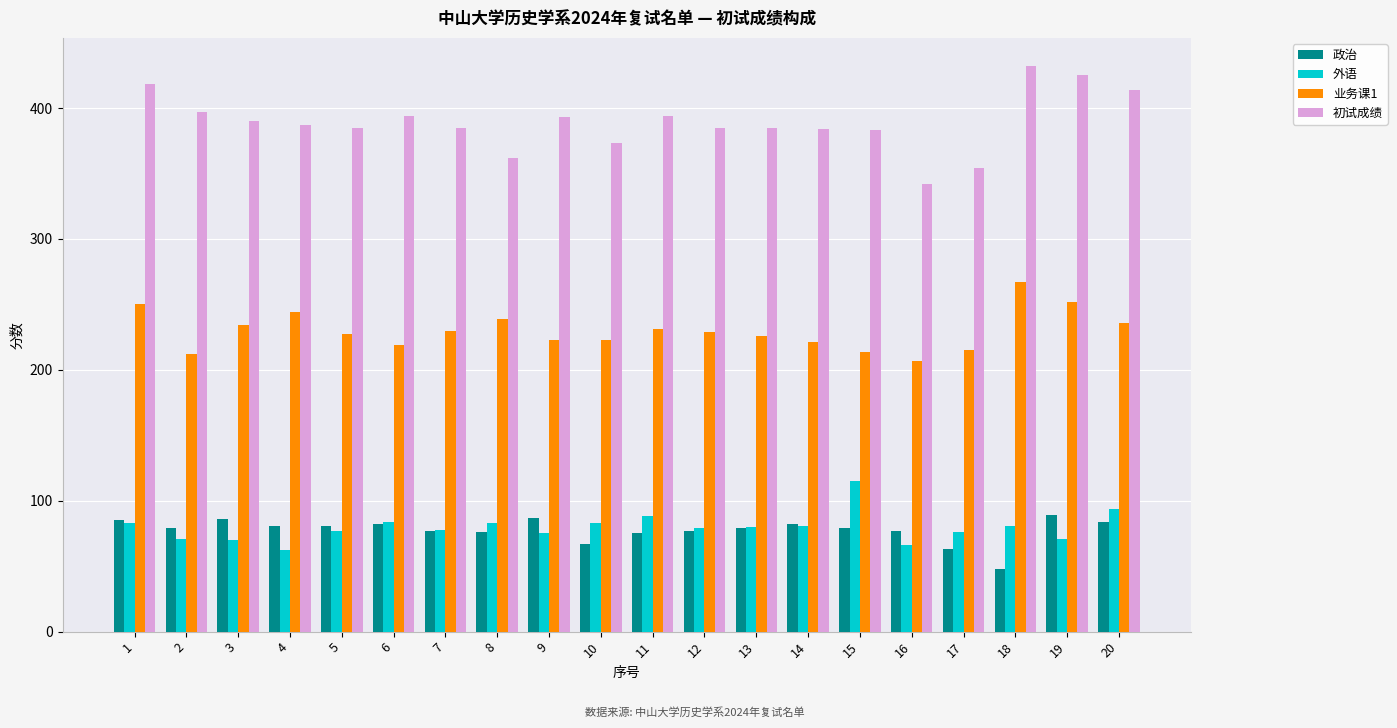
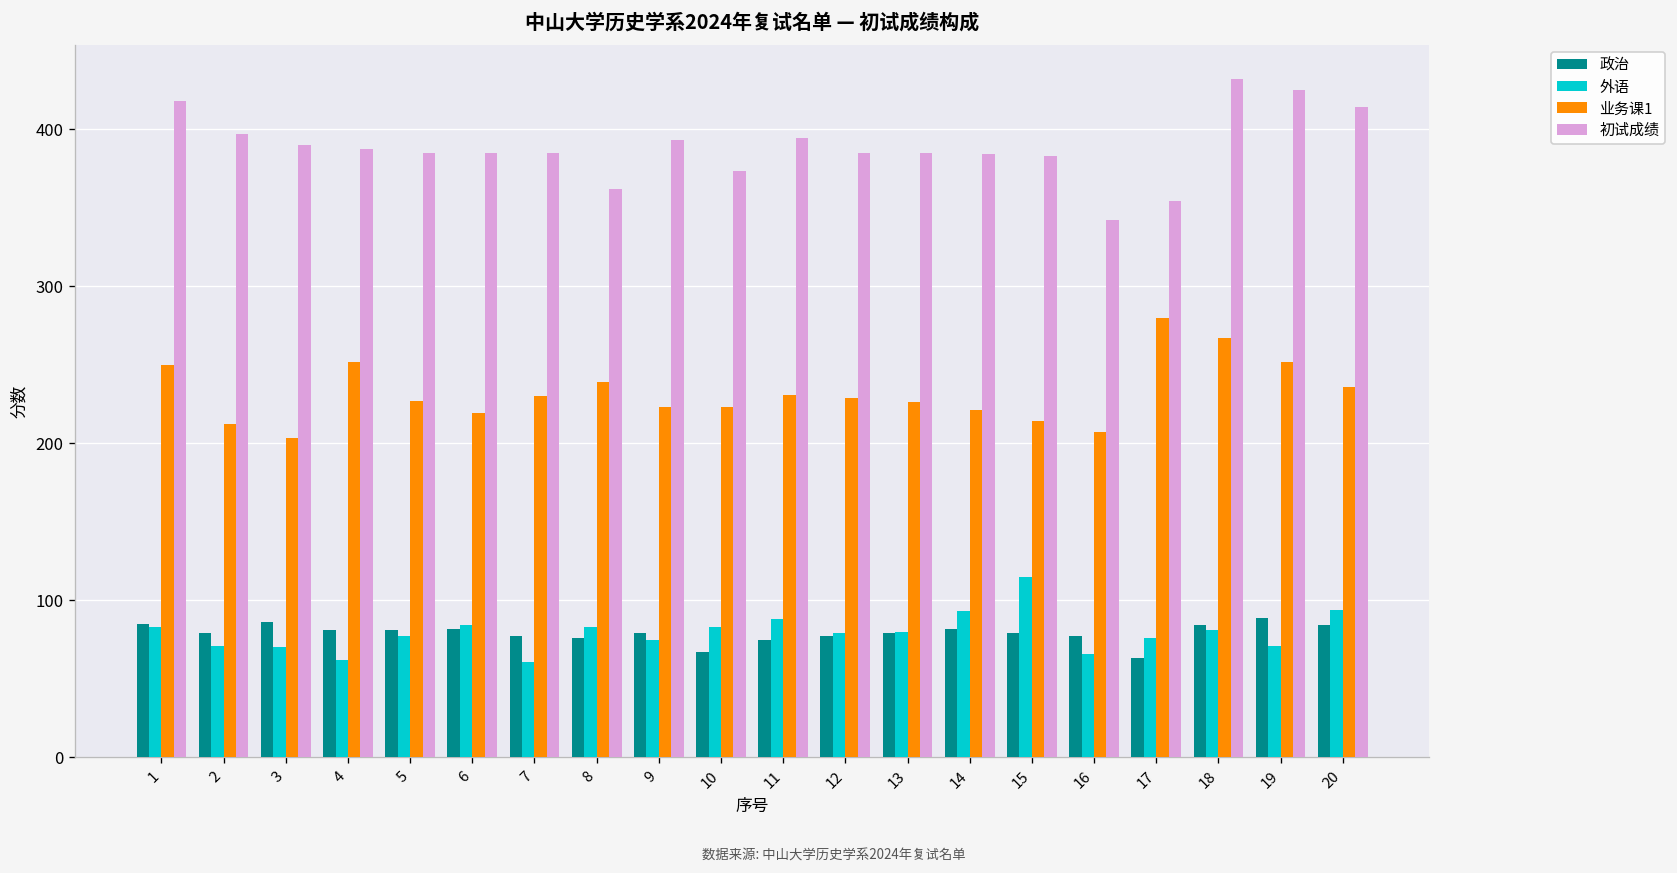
业务课1, 3: 234 -> 203
业务课1, 4: 244 -> 252
初试成绩, 6: 394 -> 385
外语, 7: 78 -> 61
政治, 9: 87 -> 79
外语, 14: 81 -> 93
业务课1, 17: 215 -> 280
政治, 18: 48 -> 84
